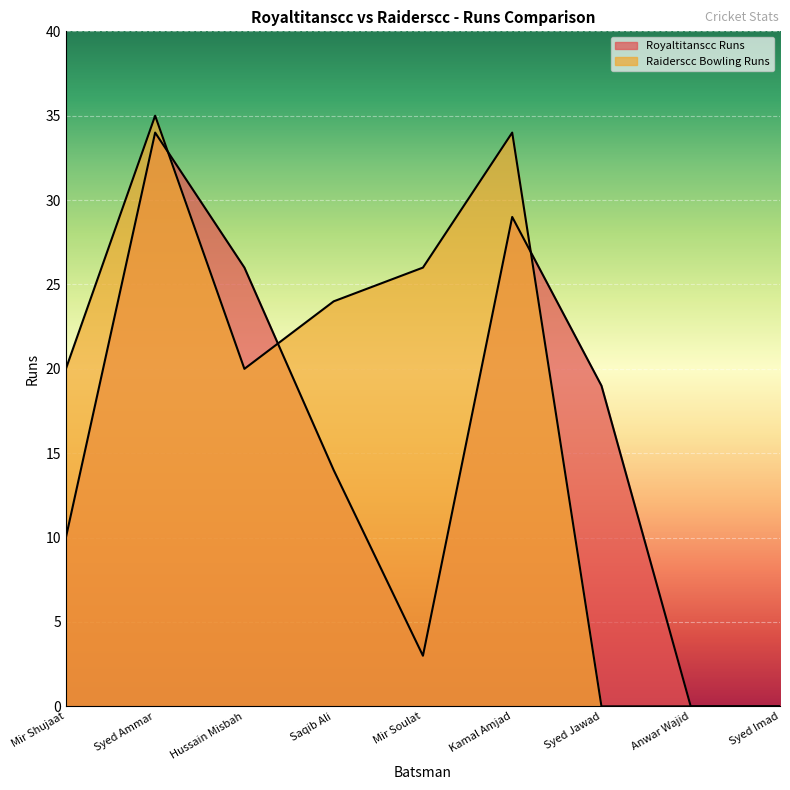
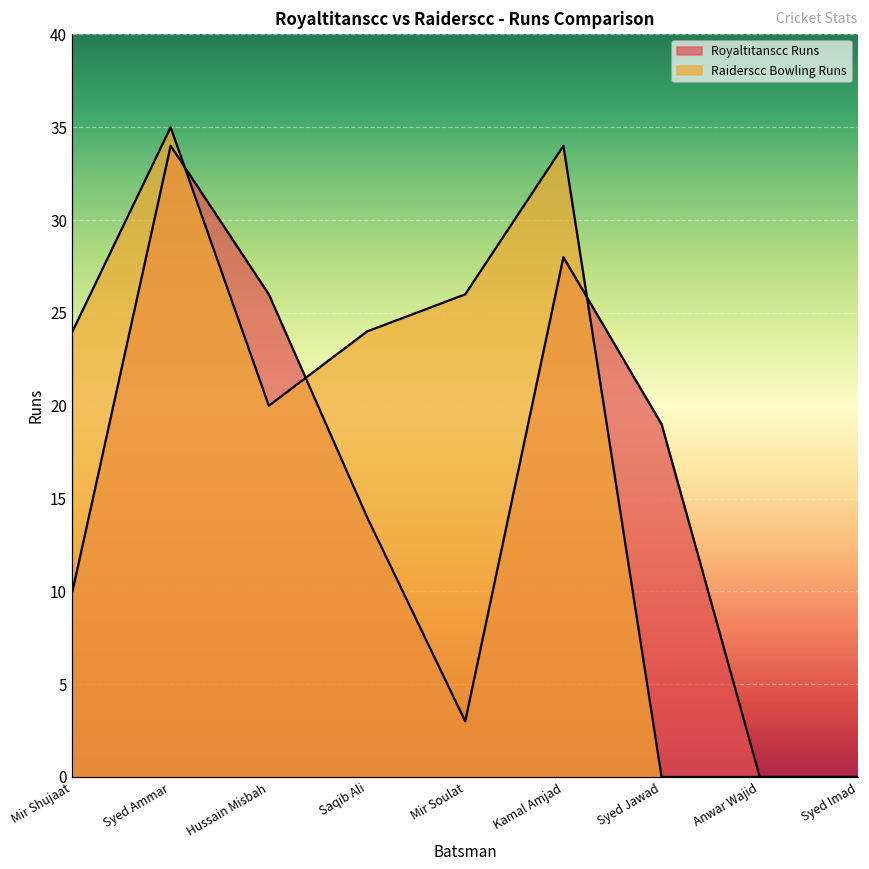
Raiderscc Bowling Runs, Mir Shujaat: 20 -> 24
Royaltitanscc Runs, Kamal Amjad: 29 -> 28
